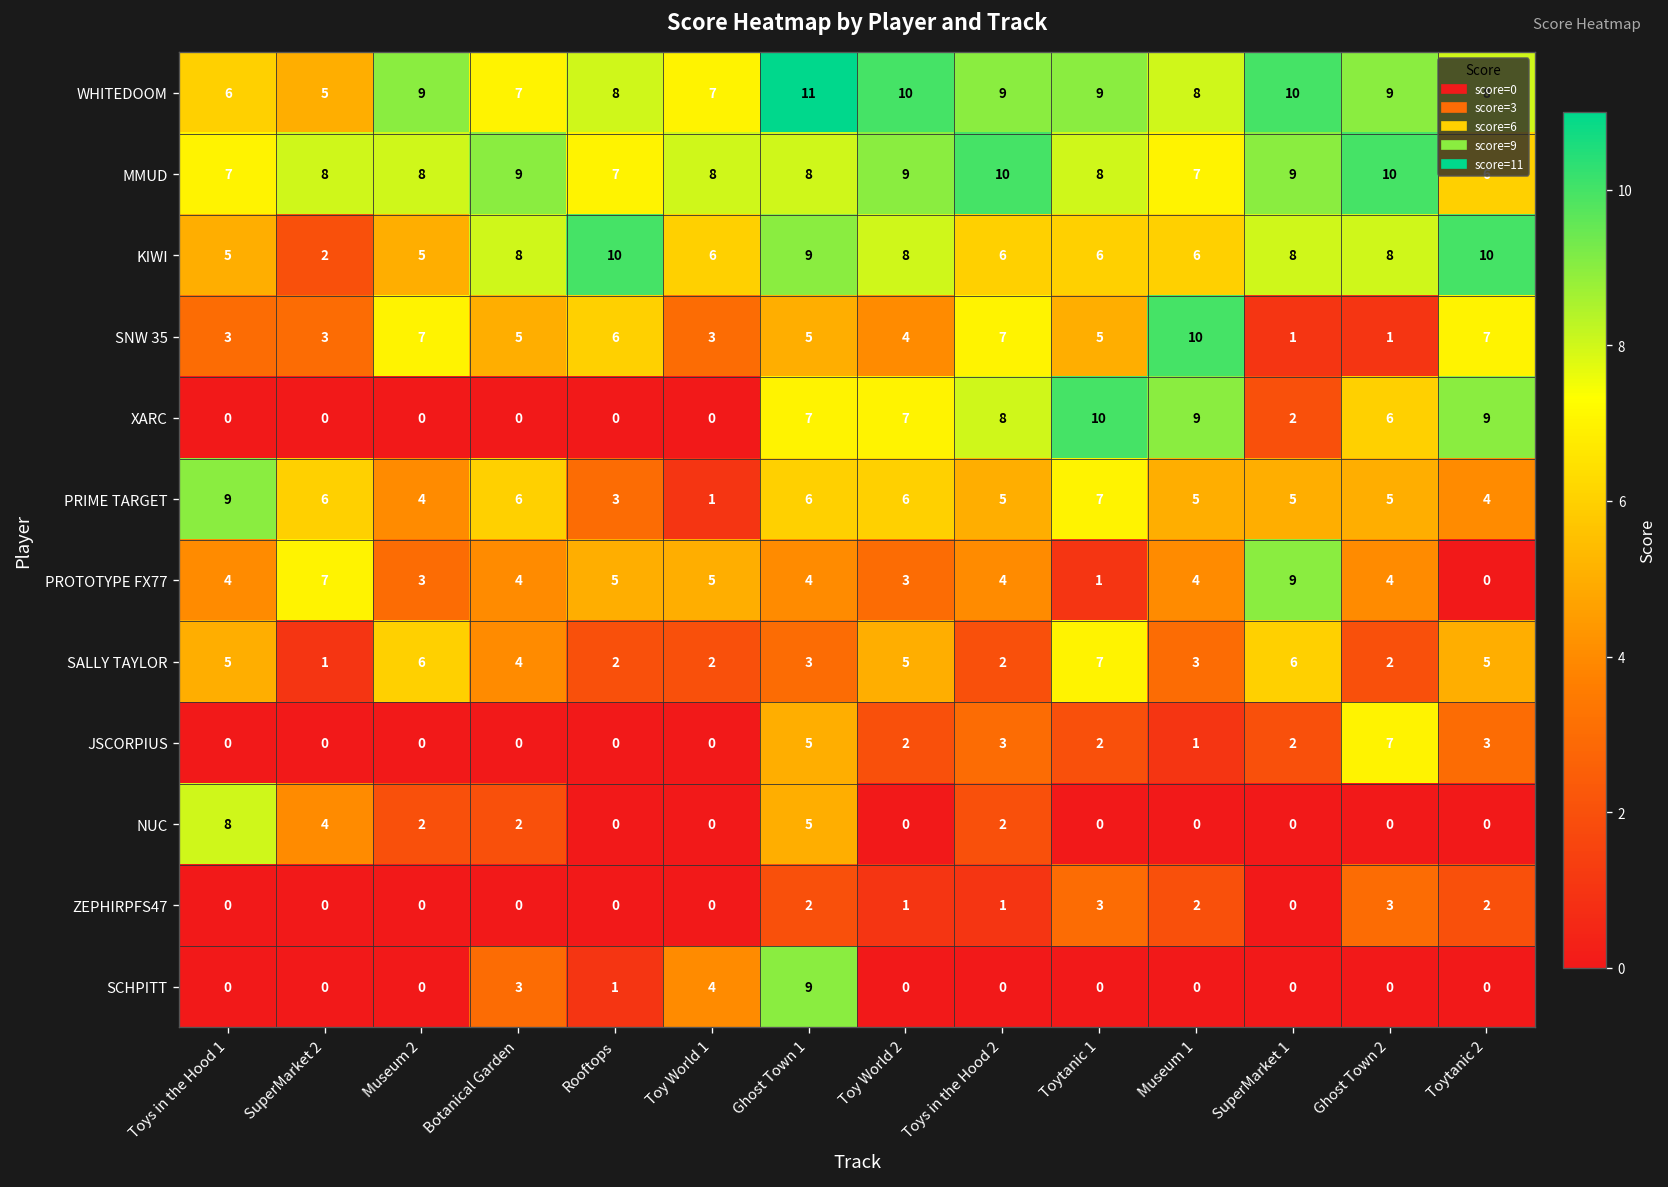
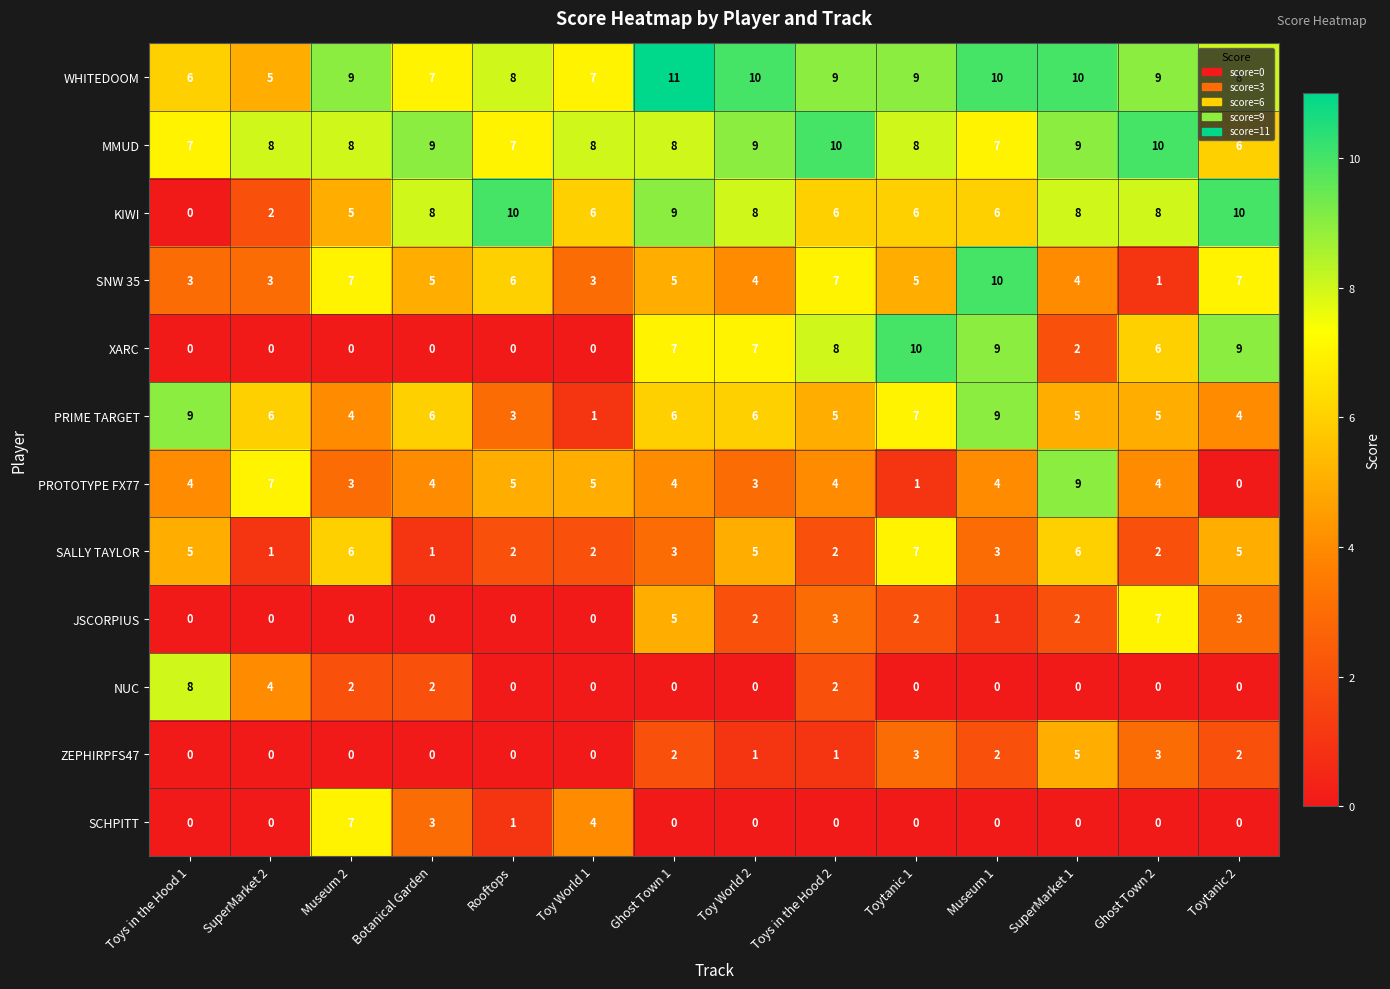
WHITEDOOM, Museum 1: 8 -> 10
KIWI, Toys in the Hood 1: 5 -> 0
SNW 35, SuperMarket 1: 1 -> 4
PRIME TARGET, Museum 1: 5 -> 9
SALLY TAYLOR, Botanical Garden: 4 -> 1
NUC, Ghost Town 1: 5 -> 0
ZEPHIRPFS47, SuperMarket 1: 0 -> 5
SCHPITT, Museum 2: 0 -> 7
SCHPITT, Ghost Town 1: 9 -> 0
